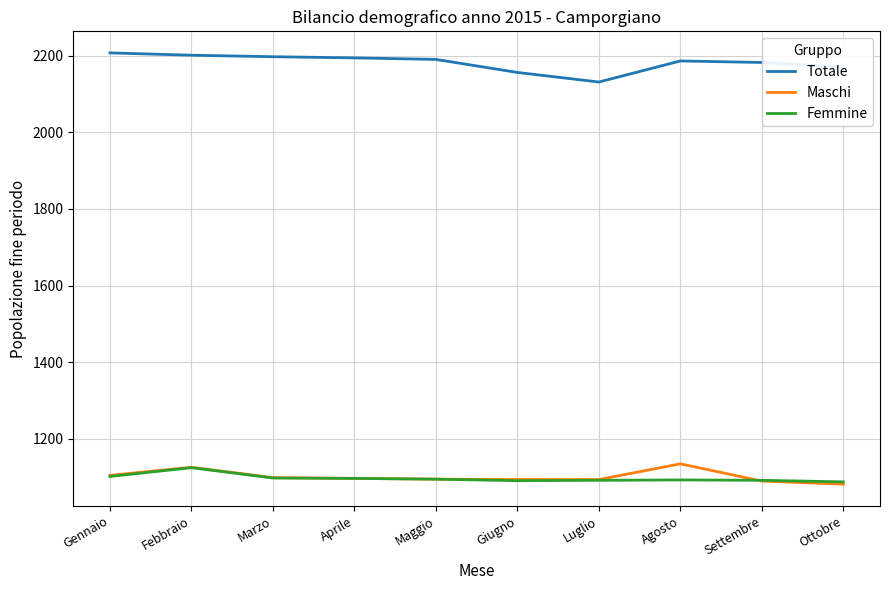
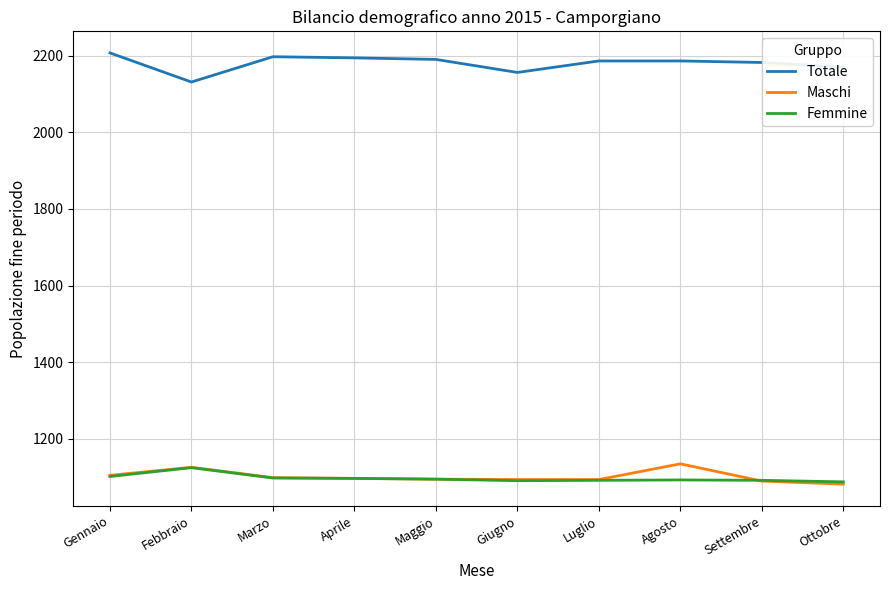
Totale, Febbraio: 2200 -> 2130
Totale, Luglio: 2130 -> 2190
